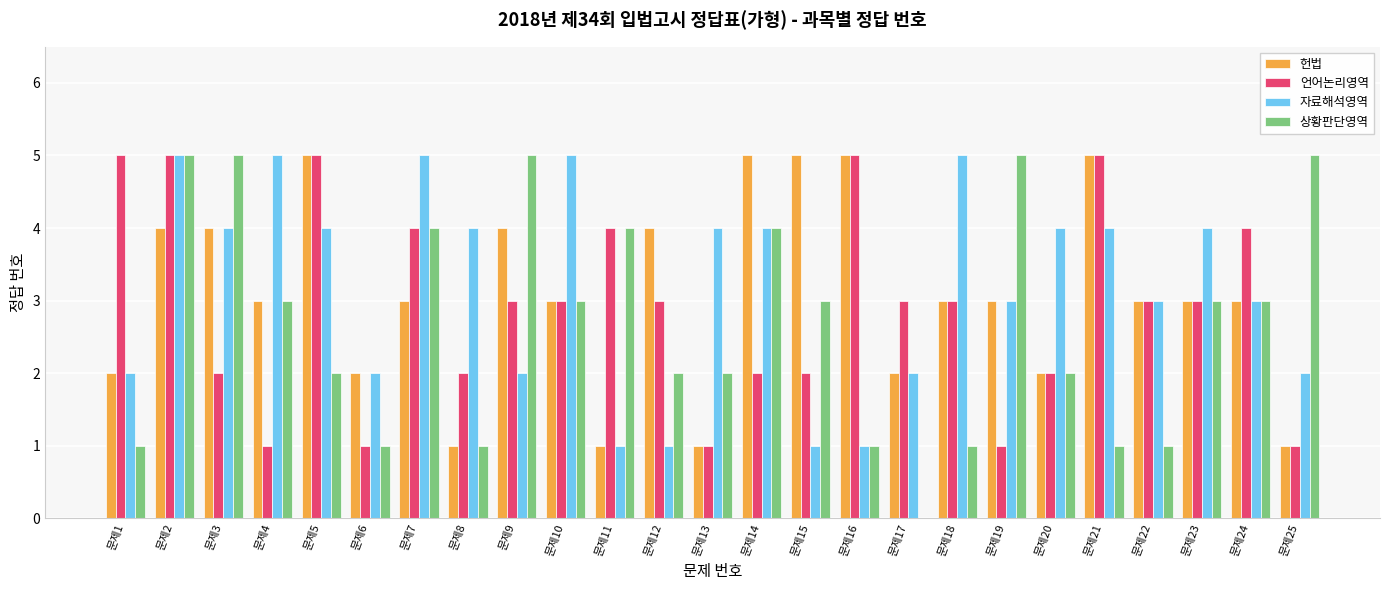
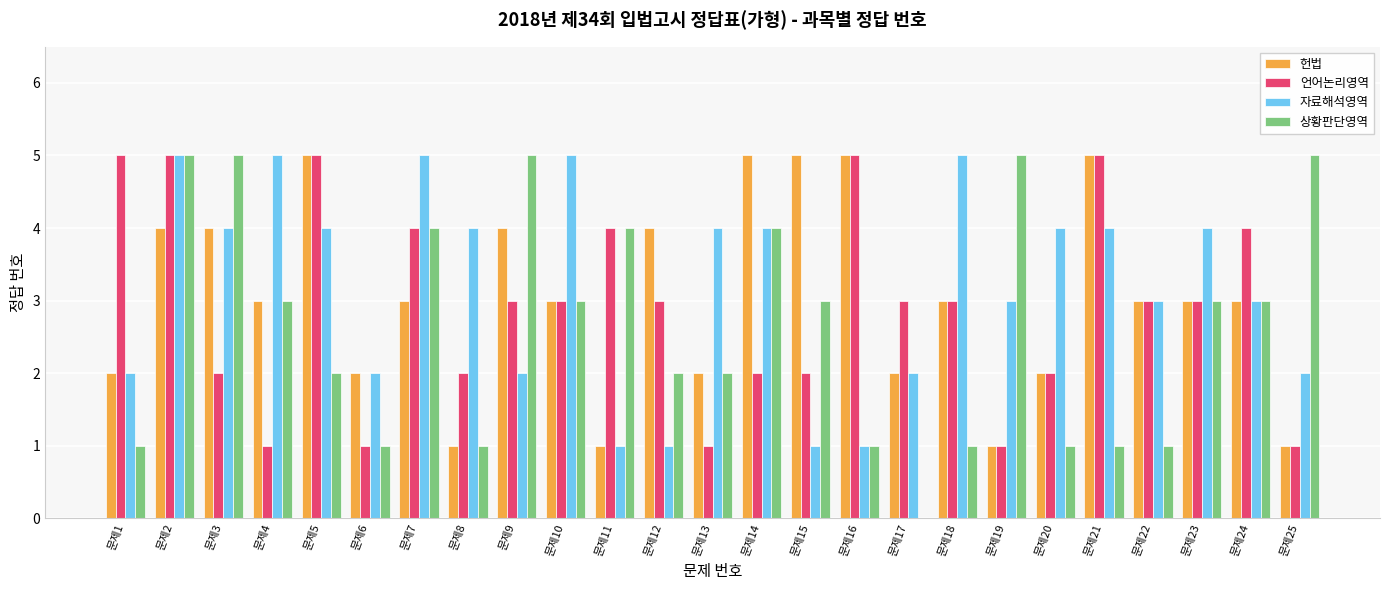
헌법, 문제13: 1 -> 2
헌법, 문제19: 3 -> 1
상황판단영역, 문제20: 2 -> 1
